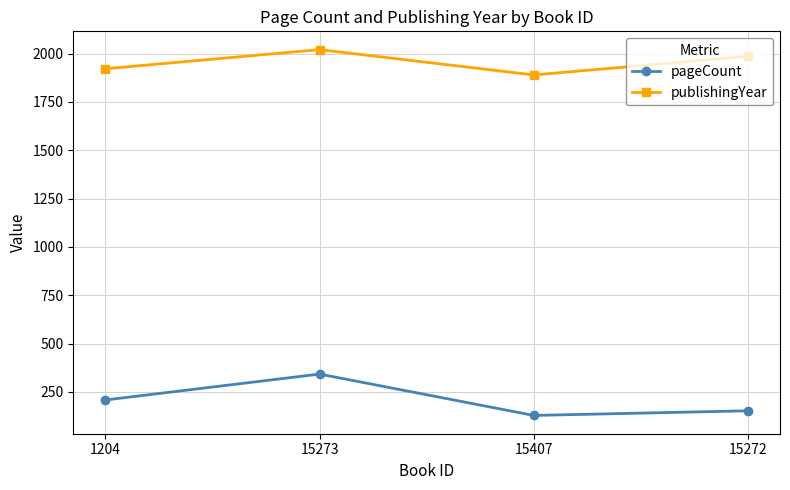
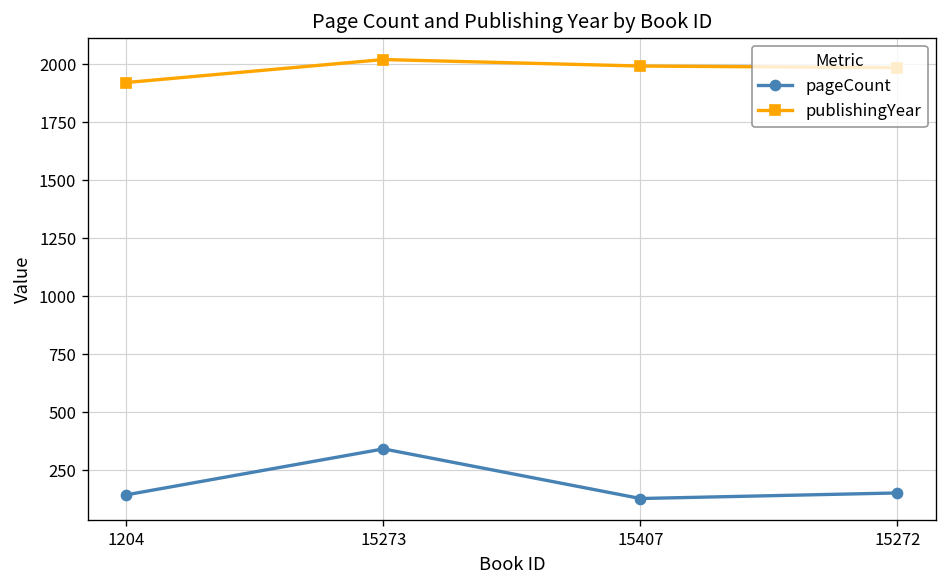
pageCount, 1204: 210 -> 140
publishingYear, 15407: 1890 -> 1990
